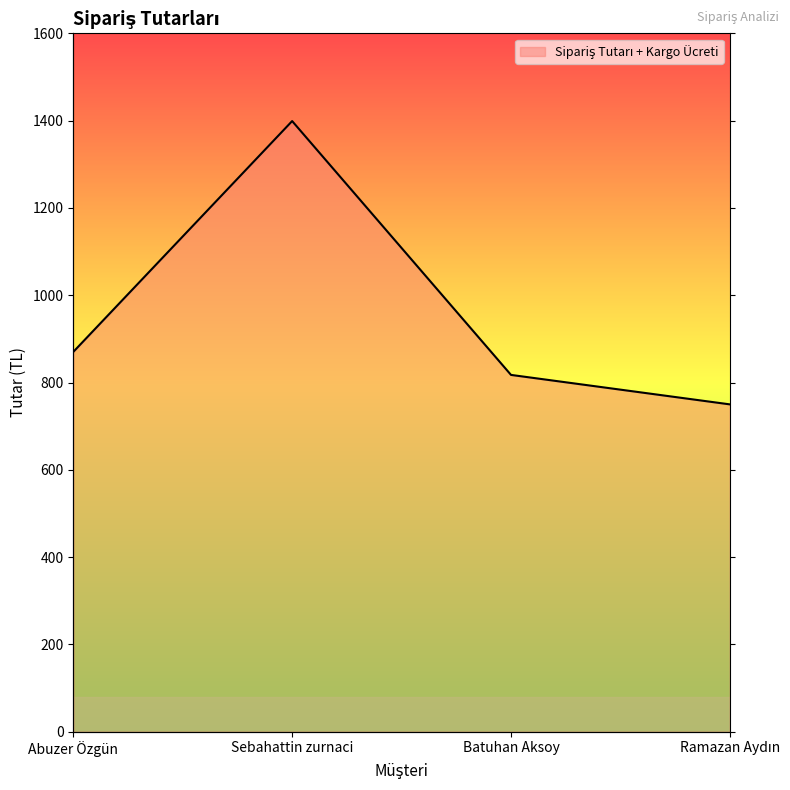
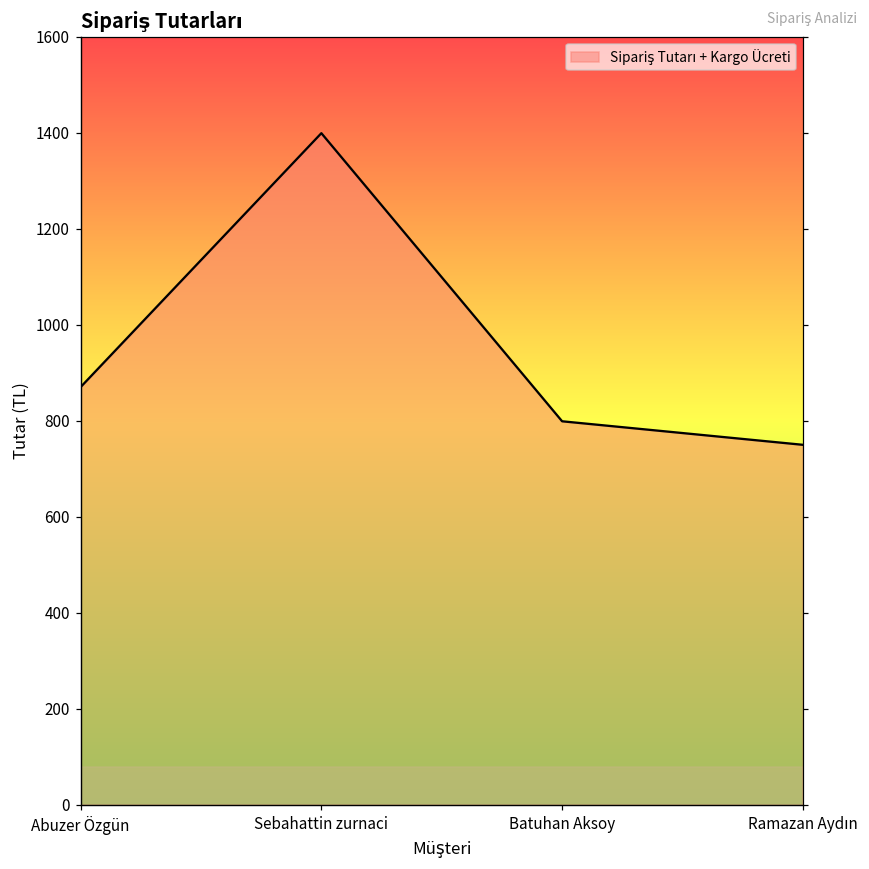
Batuhan Aksoy: 820 -> 800
